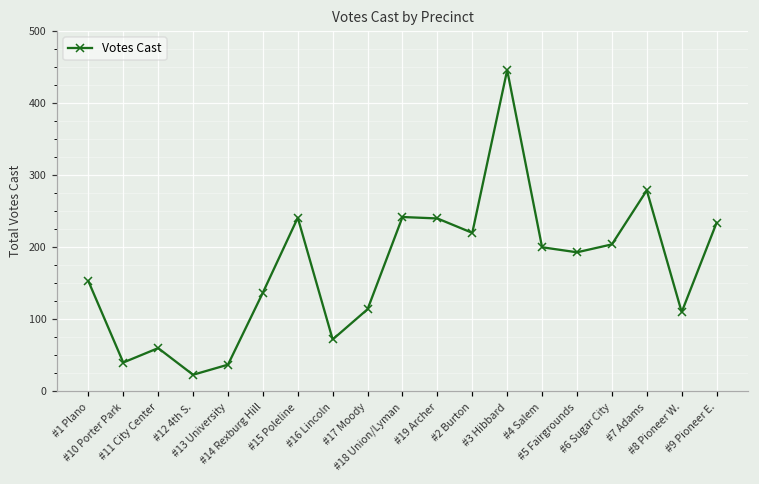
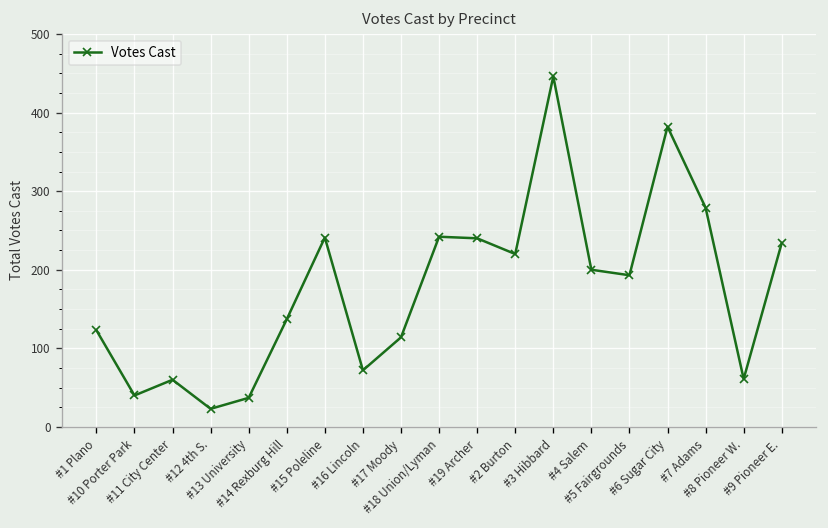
#1 Plano: 150 -> 120
#6 Sugar City: 200 -> 380
#8 Pioneer W.: 110 -> 60
